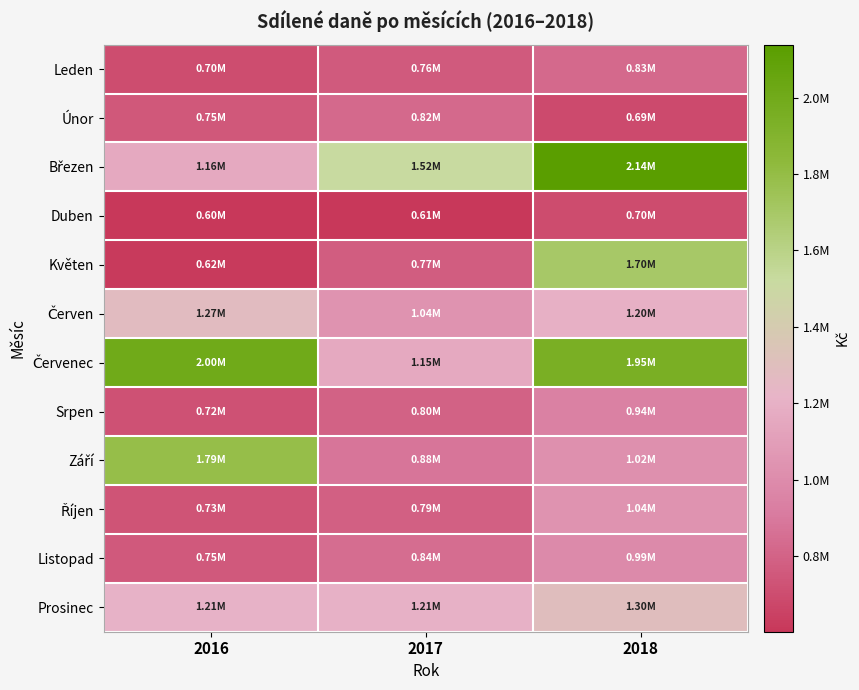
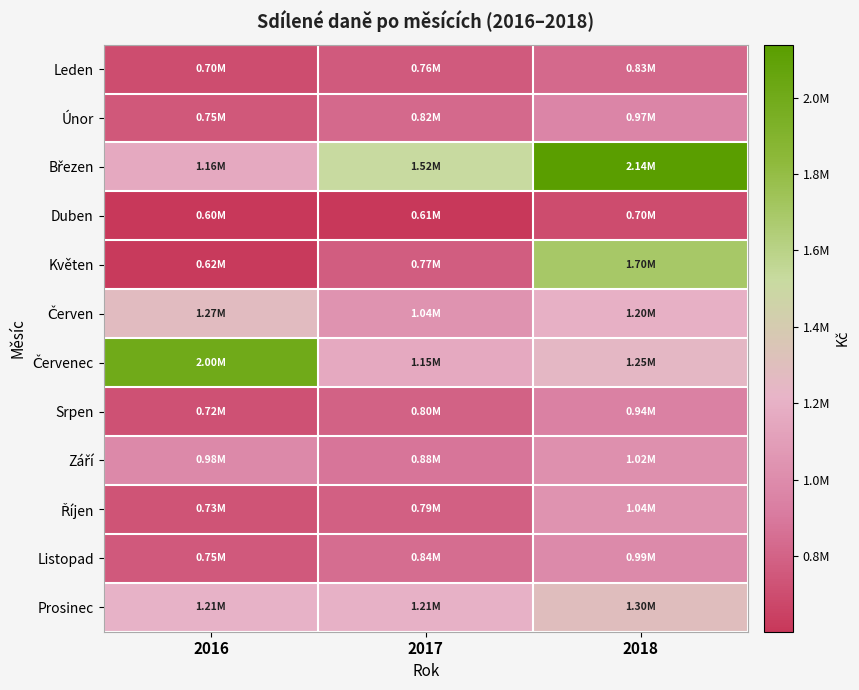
Únor, 2018: 0.69M -> 0.97M
Červenec, 2018: 1.95M -> 1.25M
Září, 2016: 1.79M -> 0.98M
